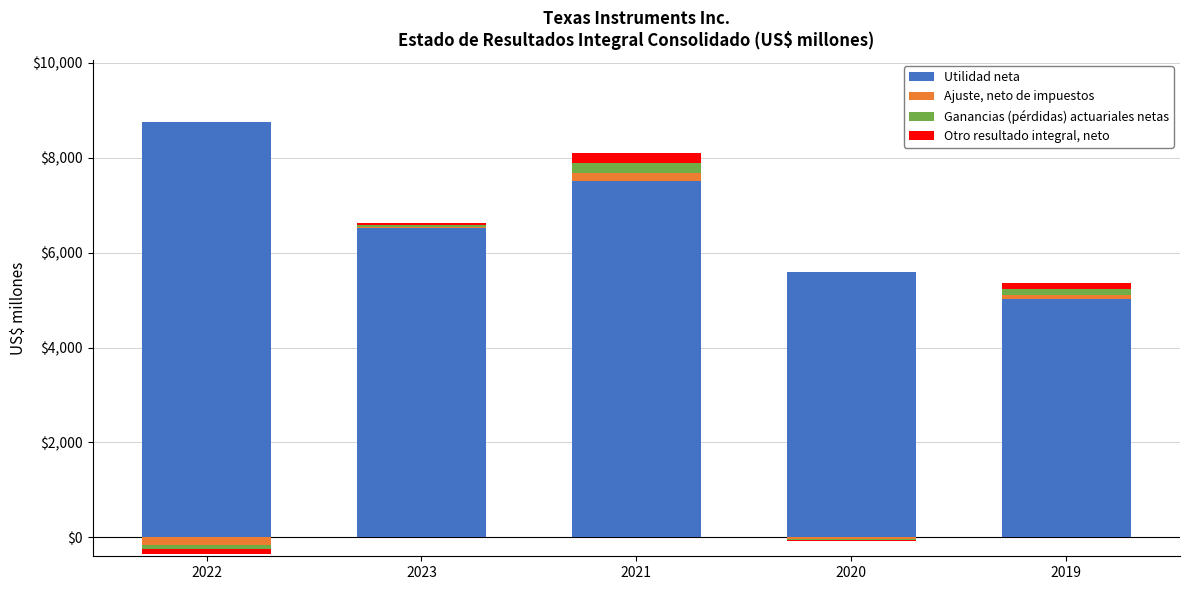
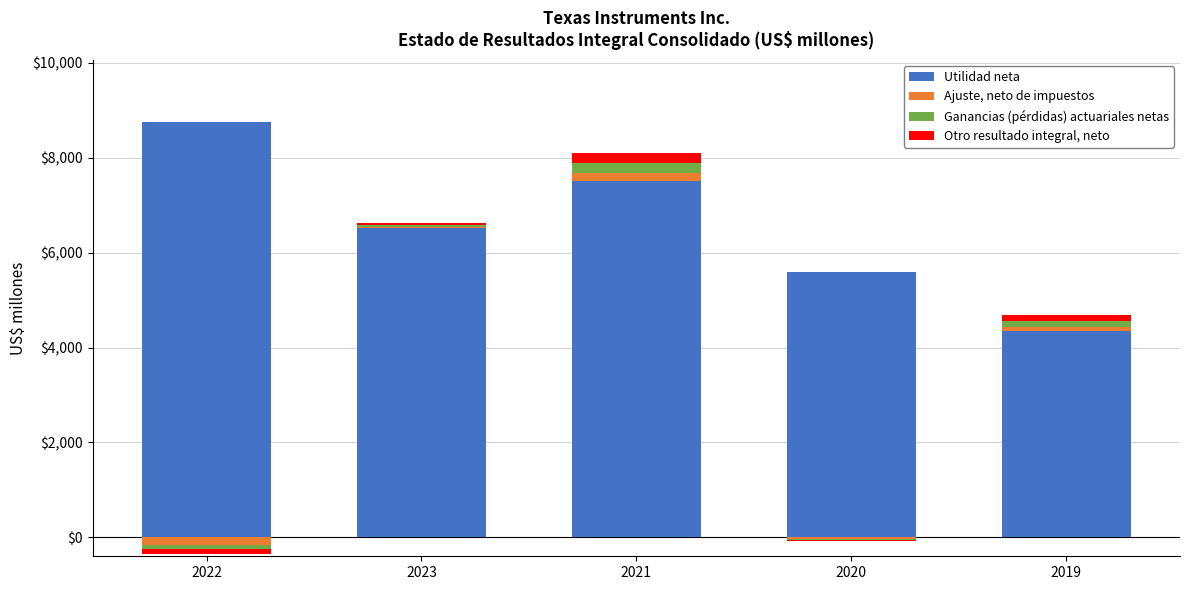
Utilidad neta, 2019: $5,000 -> $4,300
